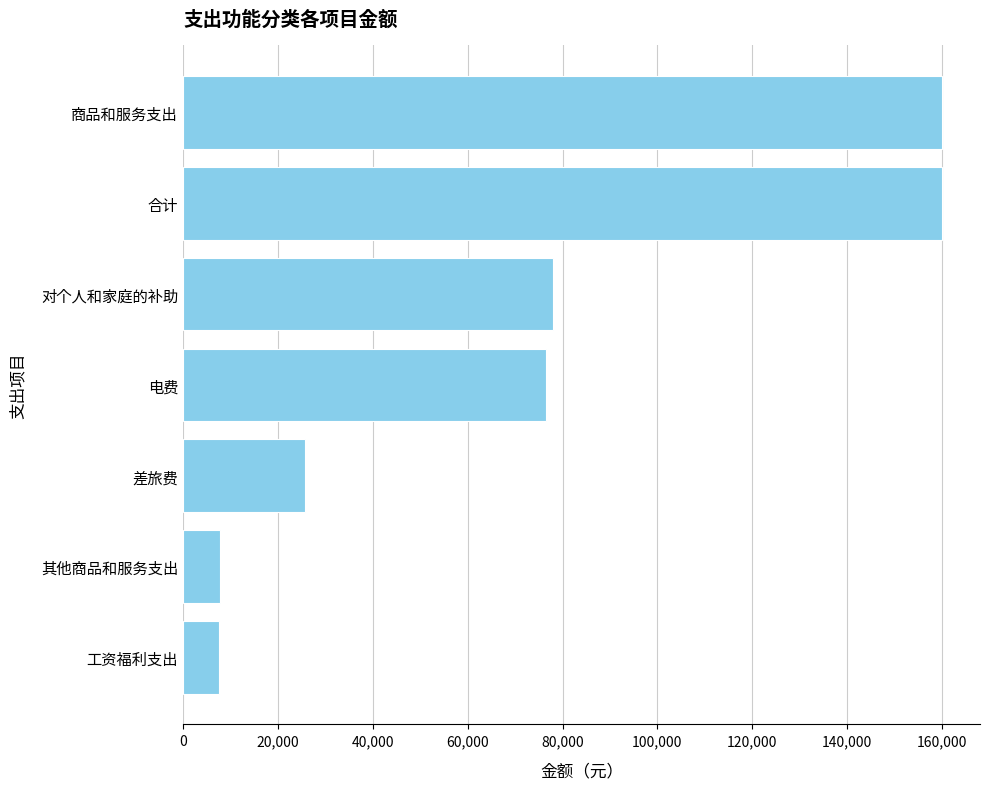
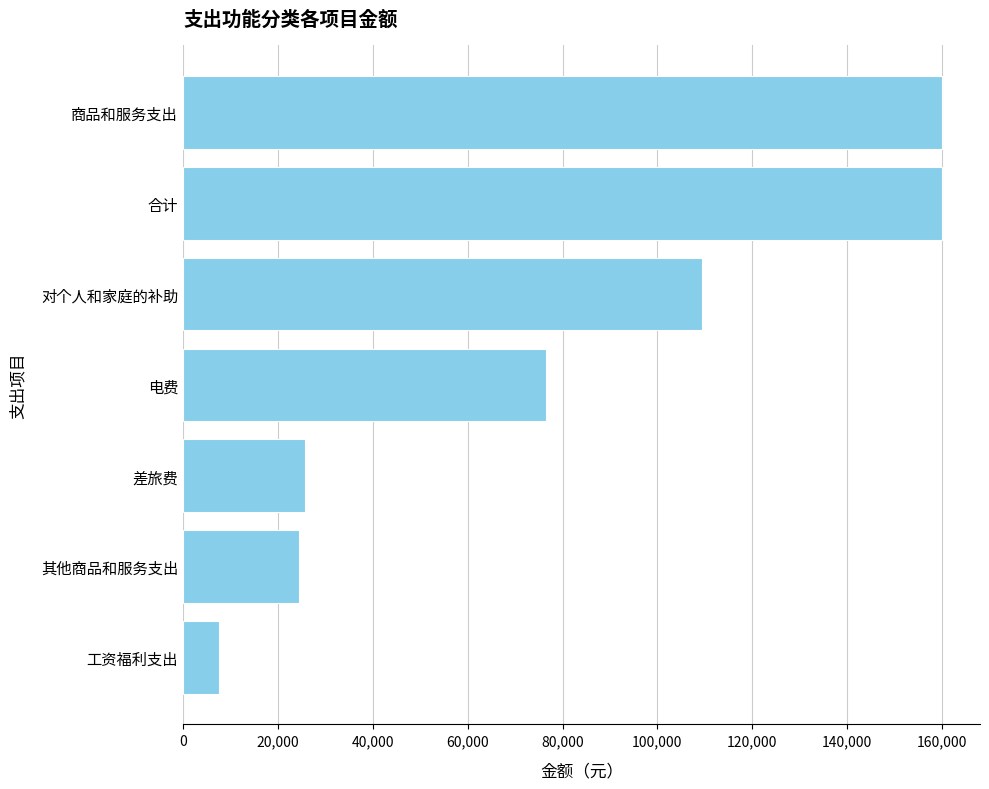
对个人和家庭的补助: 78,000 -> 109,000
其他商品和服务支出: 8,000 -> 25,000
